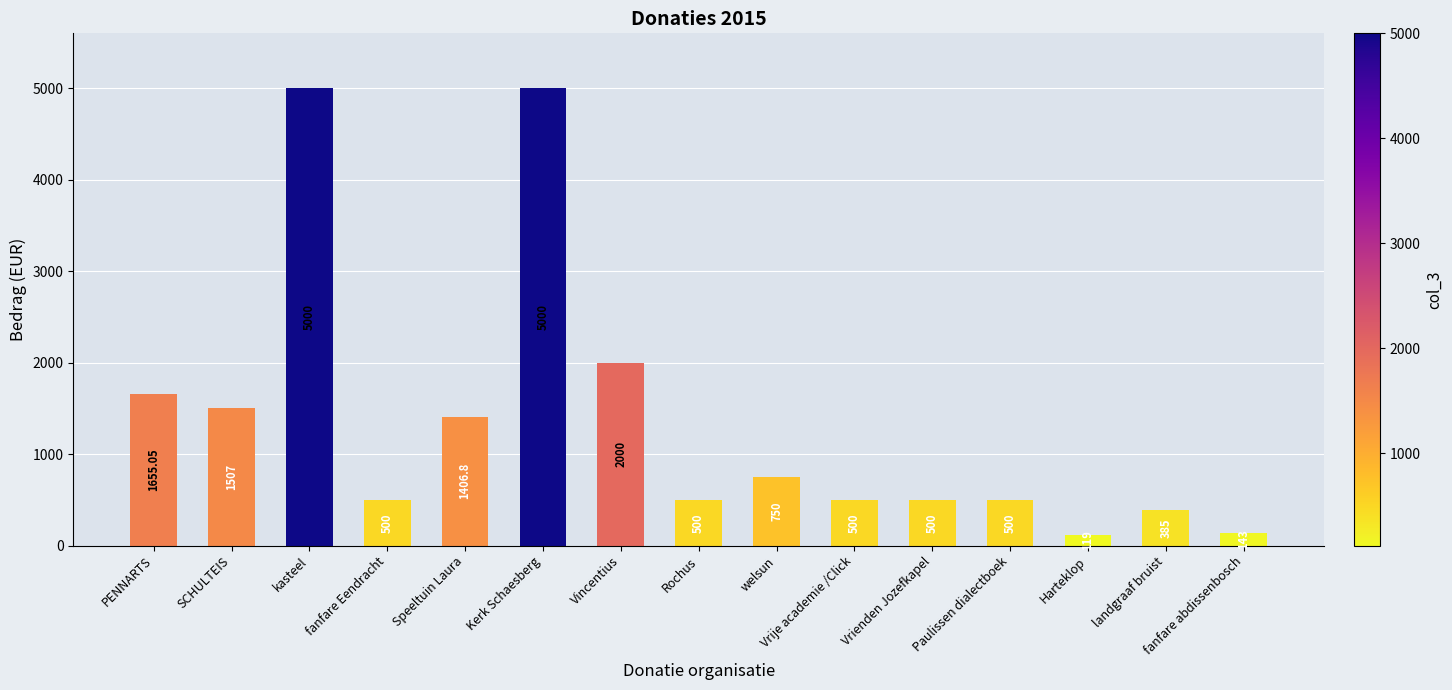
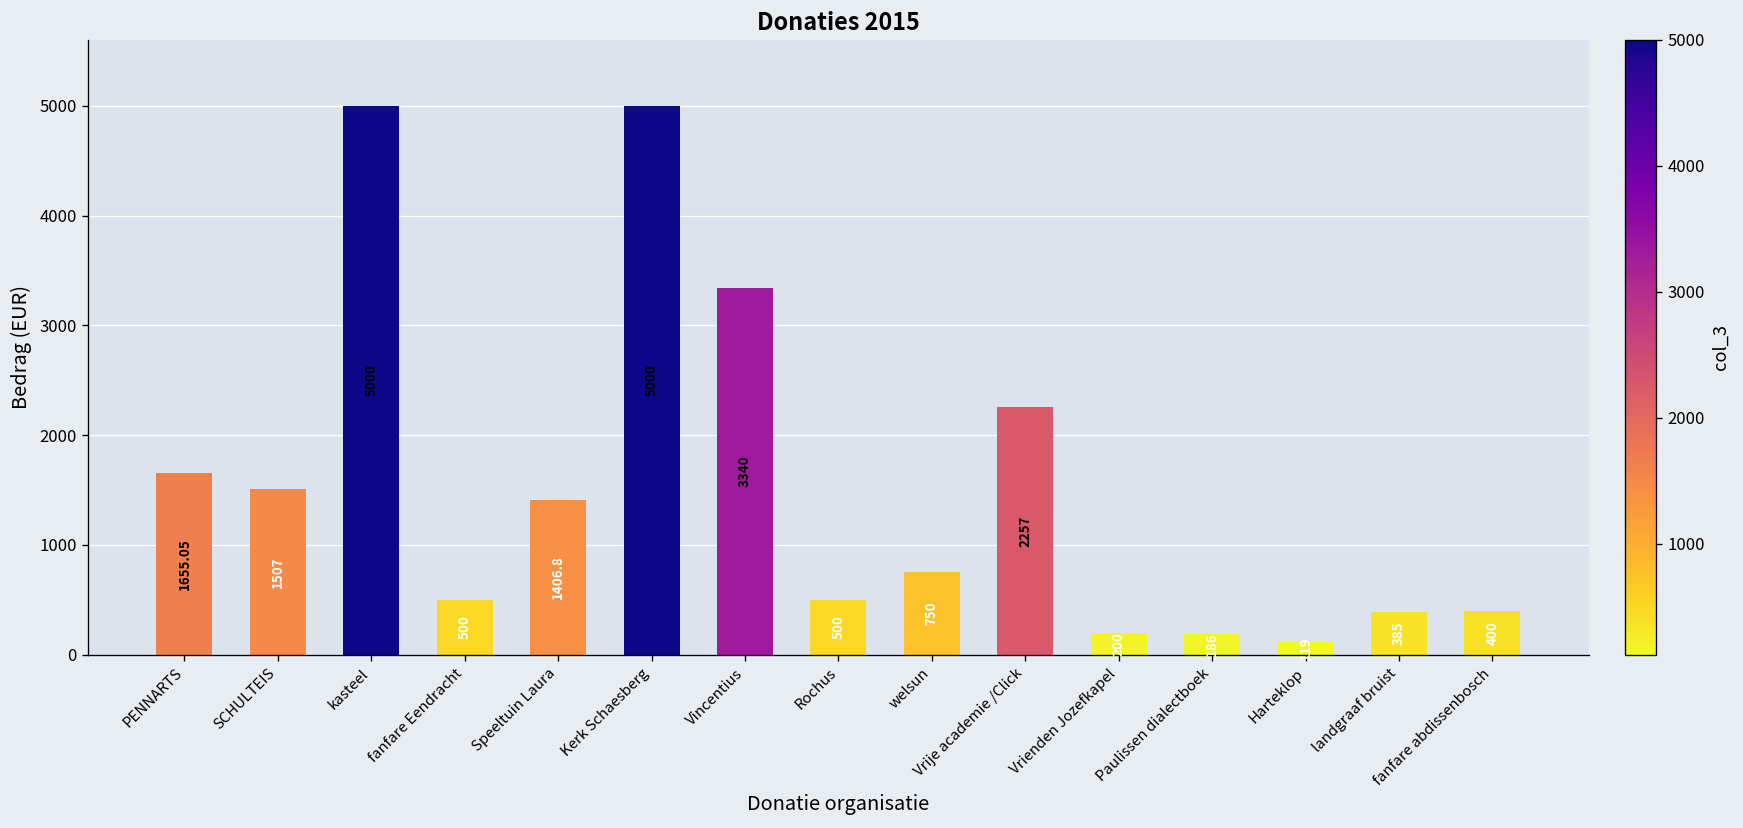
Vincentius: 2000 -> 3340
Vrije academie /Click: 500 -> 2257
Vrienden Jozefkapel: 500 -> 200
Paulissen dialectboek: 500 -> 186
fanfare abdissenbosch: 143 -> 400
